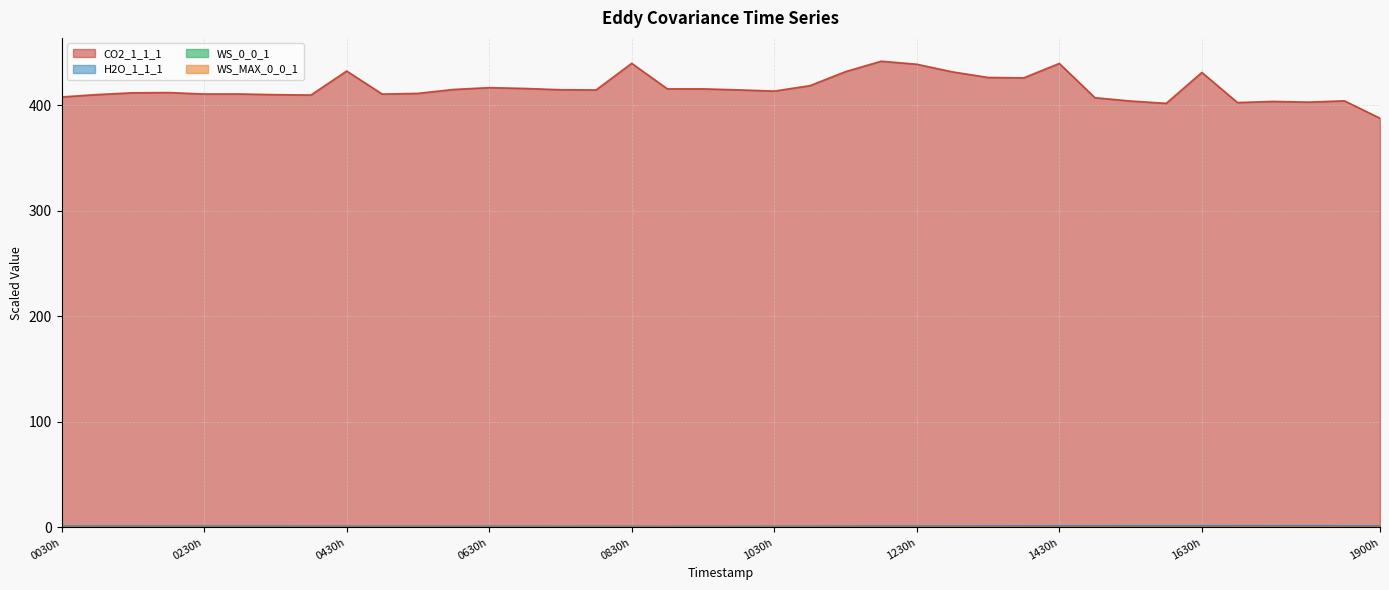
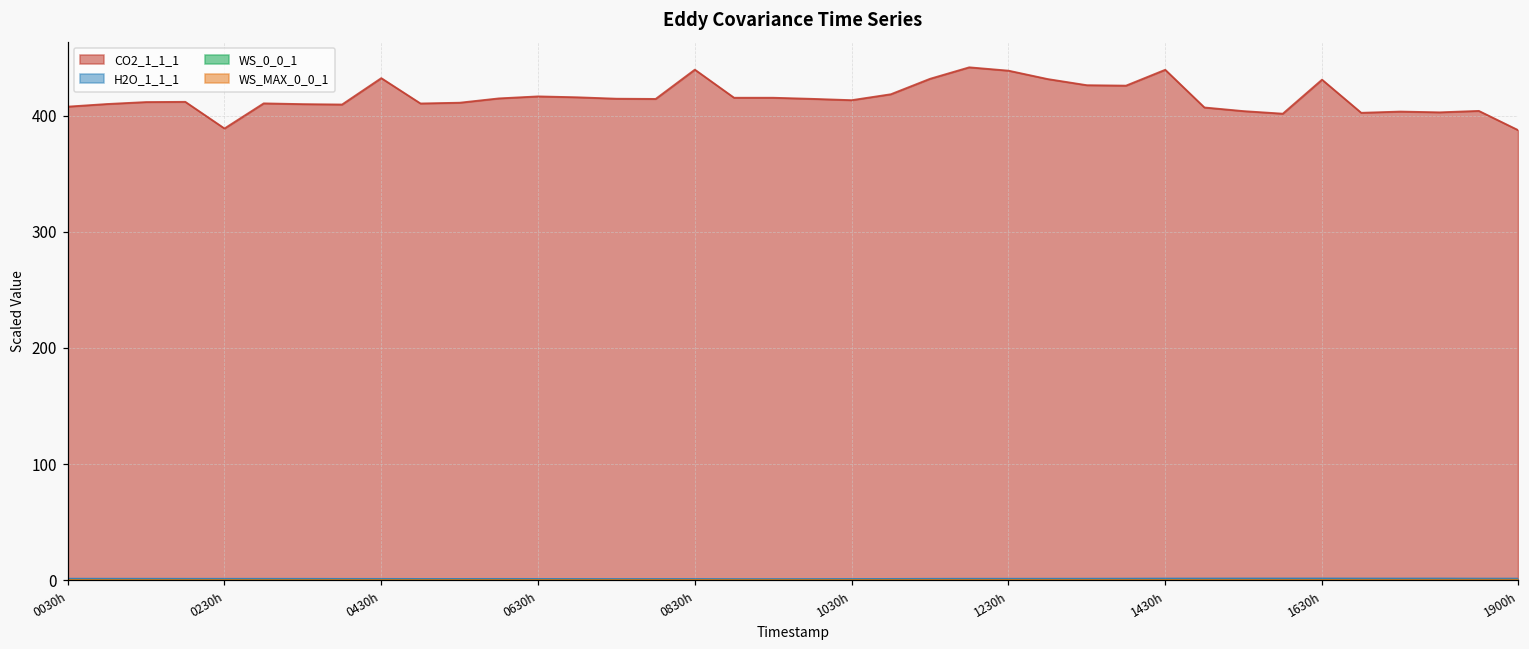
CO2_1_1_1, 0230h: 411 -> 389
